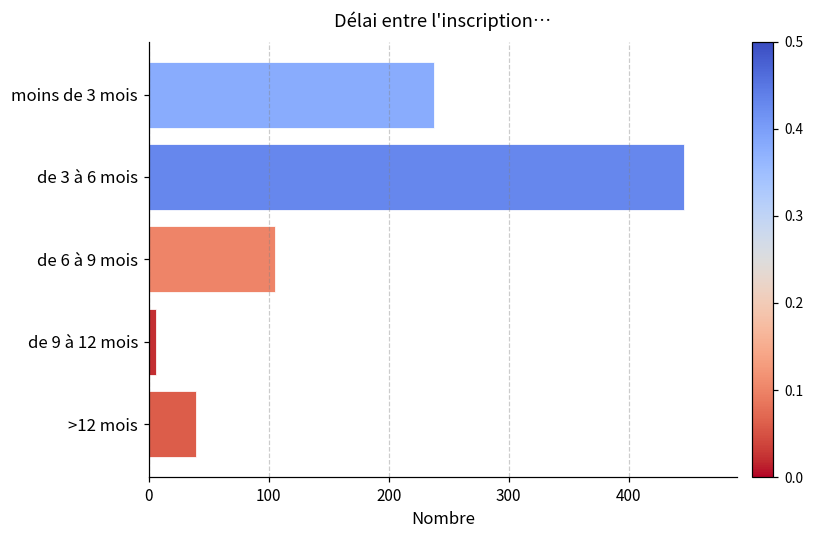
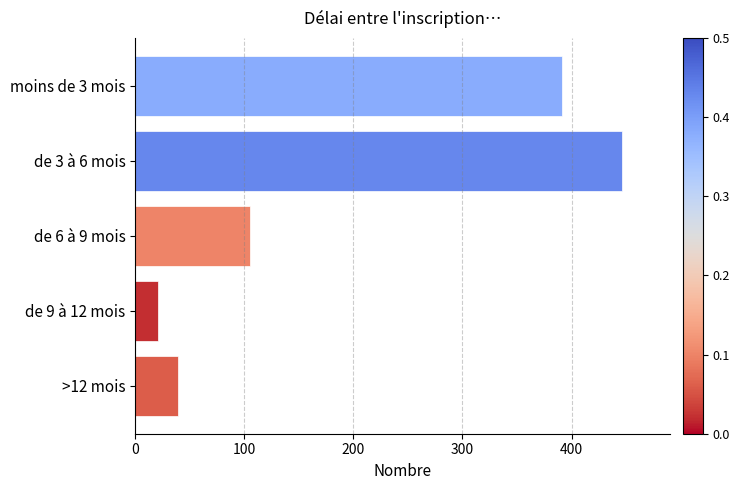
moins de 3 mois: 238 -> 391
de 9 à 12 mois: 6 -> 21
